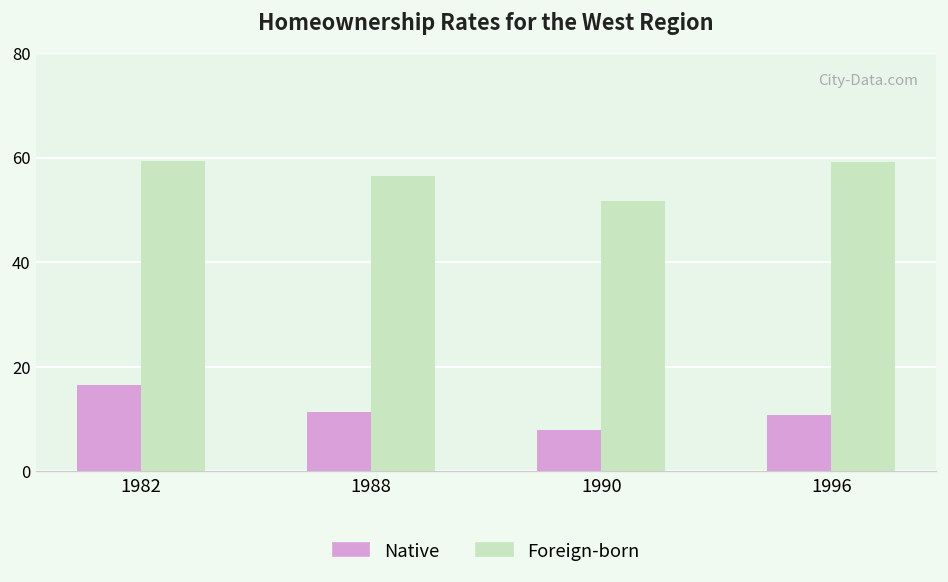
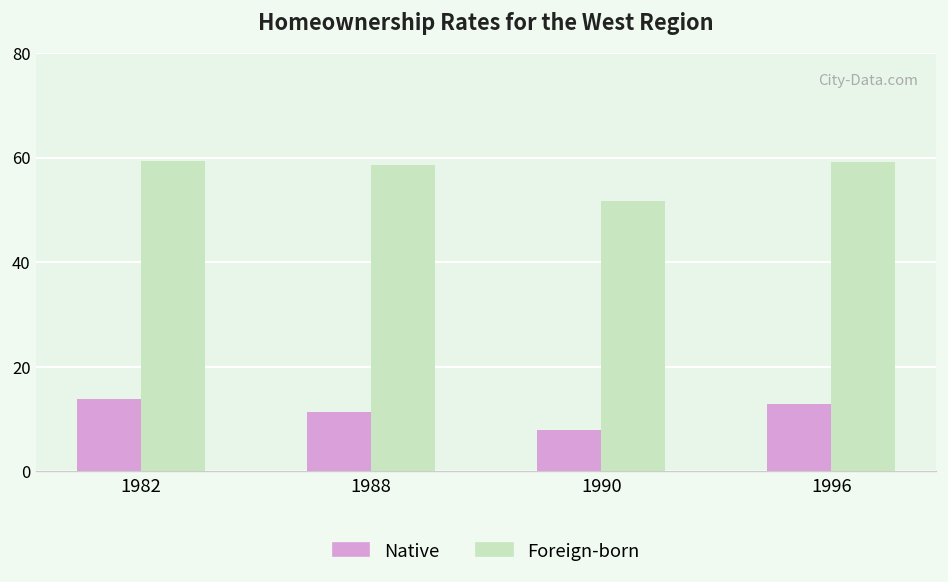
Native, 1982: 17 -> 14
Foreign-born, 1988: 57 -> 59
Native, 1996: 11 -> 13
